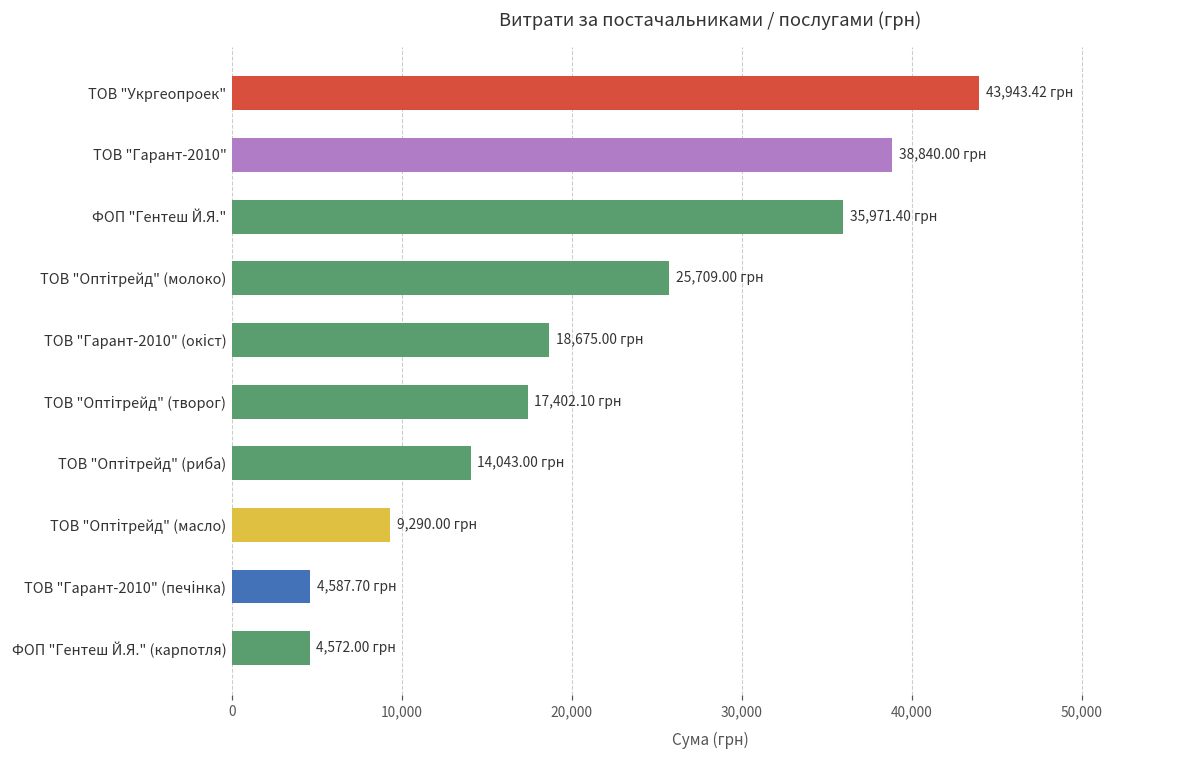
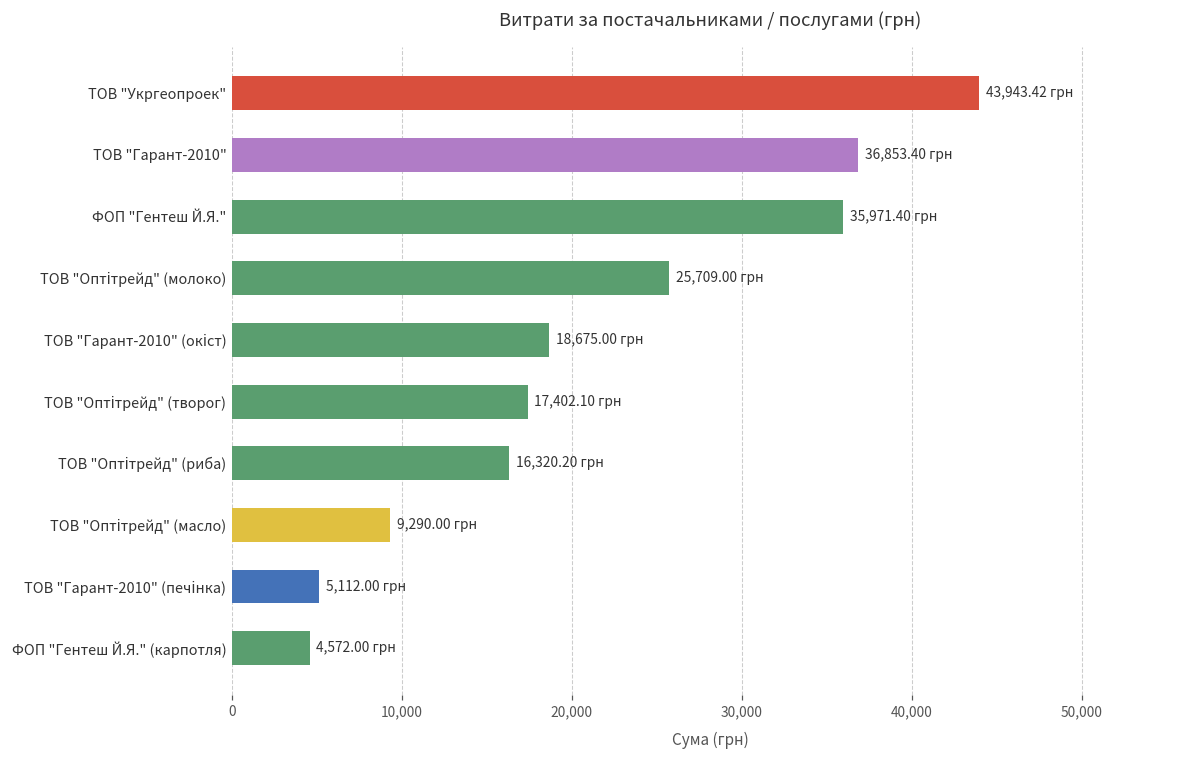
ТОВ "Гарант-2010": 38,840.00 -> 36,853.40
ТОВ "Оптітрейд" (риба): 14,043.00 -> 16,320.20
ТОВ "Гарант-2010" (печінка): 4,587.70 -> 5,112.00
